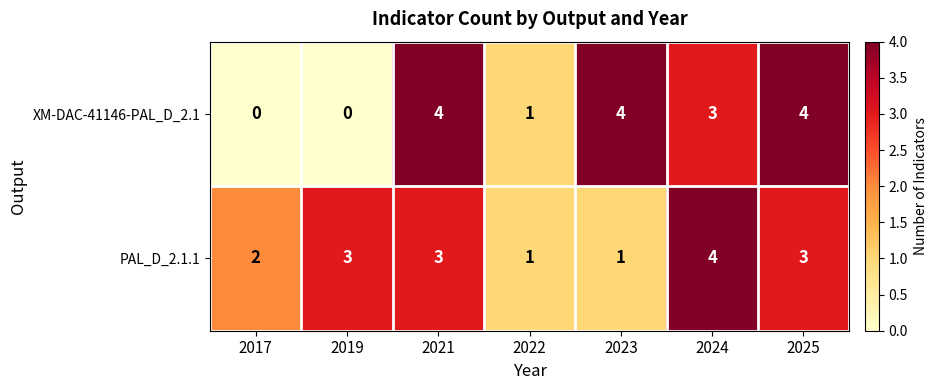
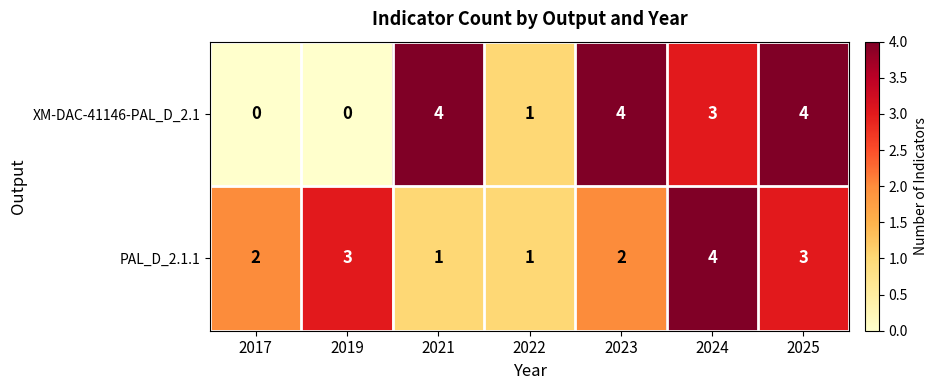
PAL_D_2.1.1, 2021: 3 -> 1
PAL_D_2.1.1, 2023: 1 -> 2
